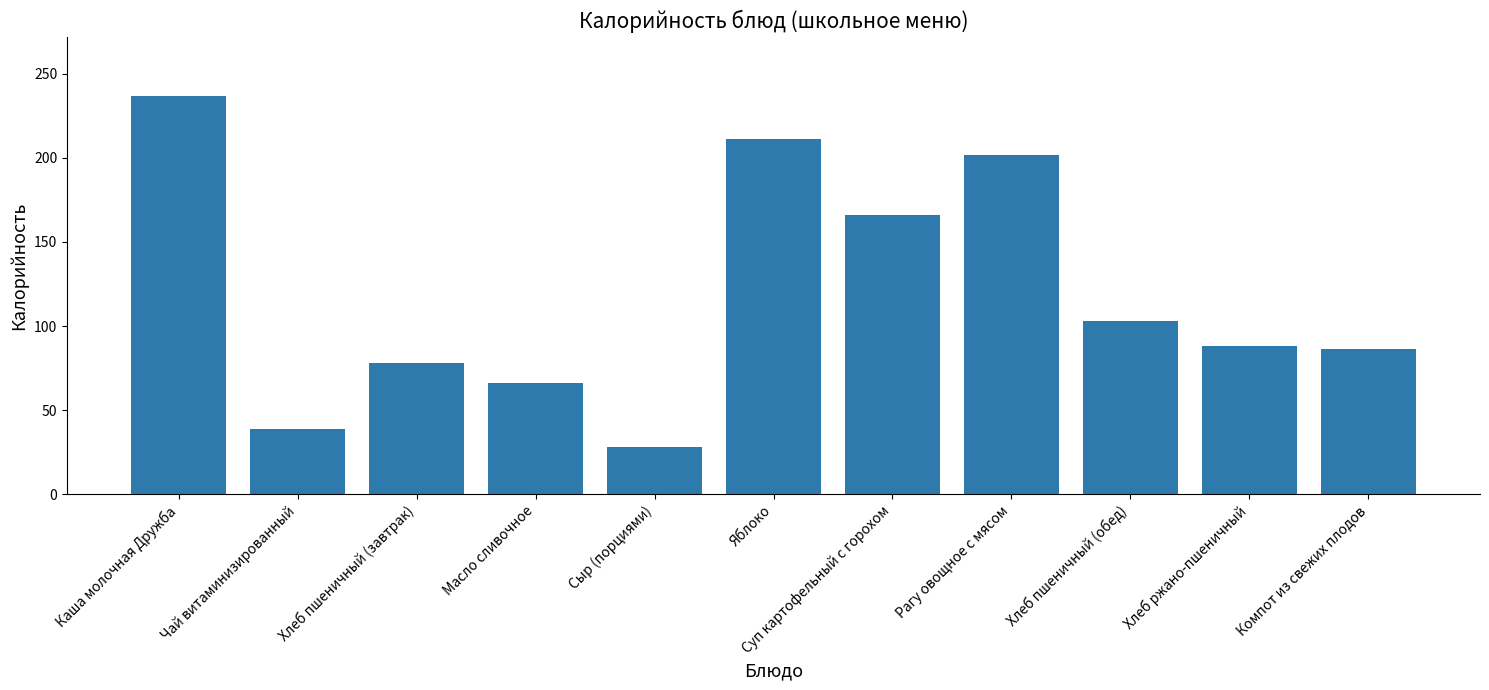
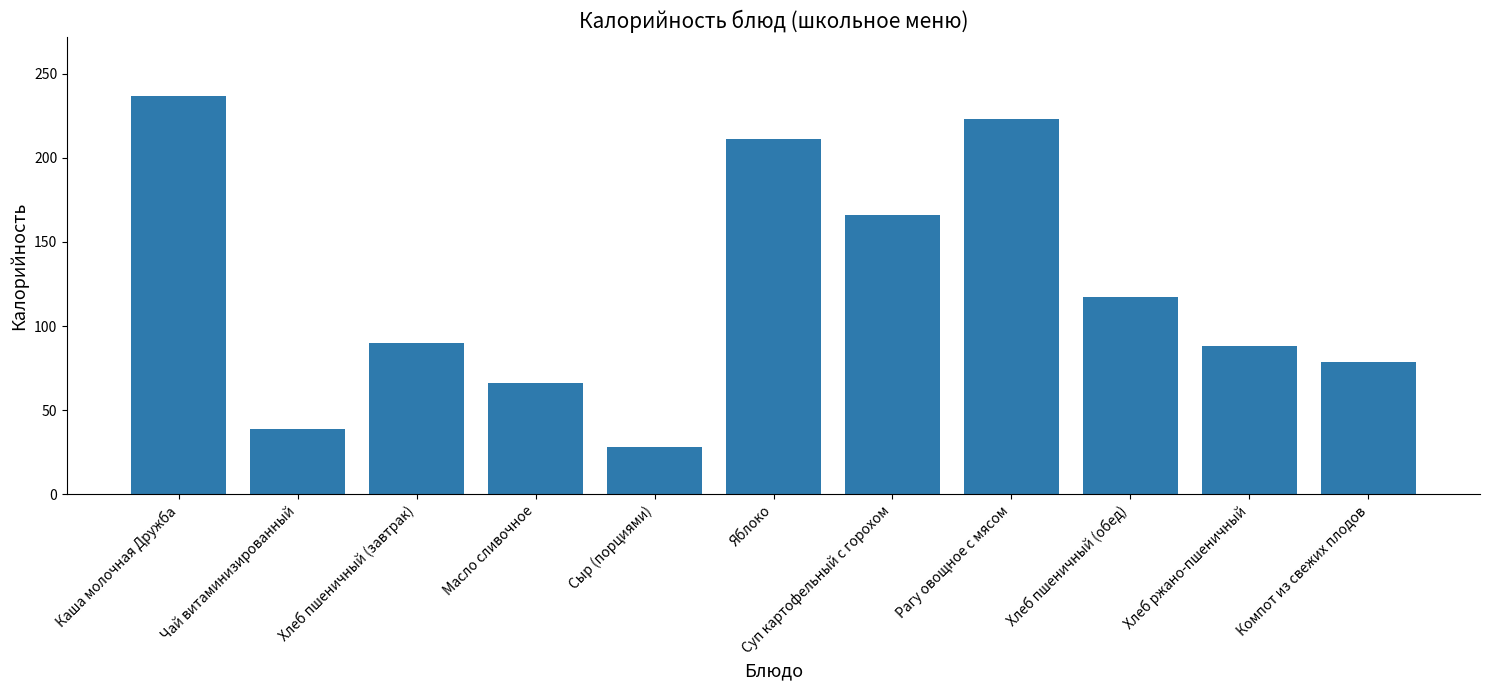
Хлеб пшеничный (завтрак): 78 -> 90
Рагу овощное с мясом: 202 -> 223
Хлеб пшеничный (обед): 103 -> 117
Компот из свежих плодов: 87 -> 79
